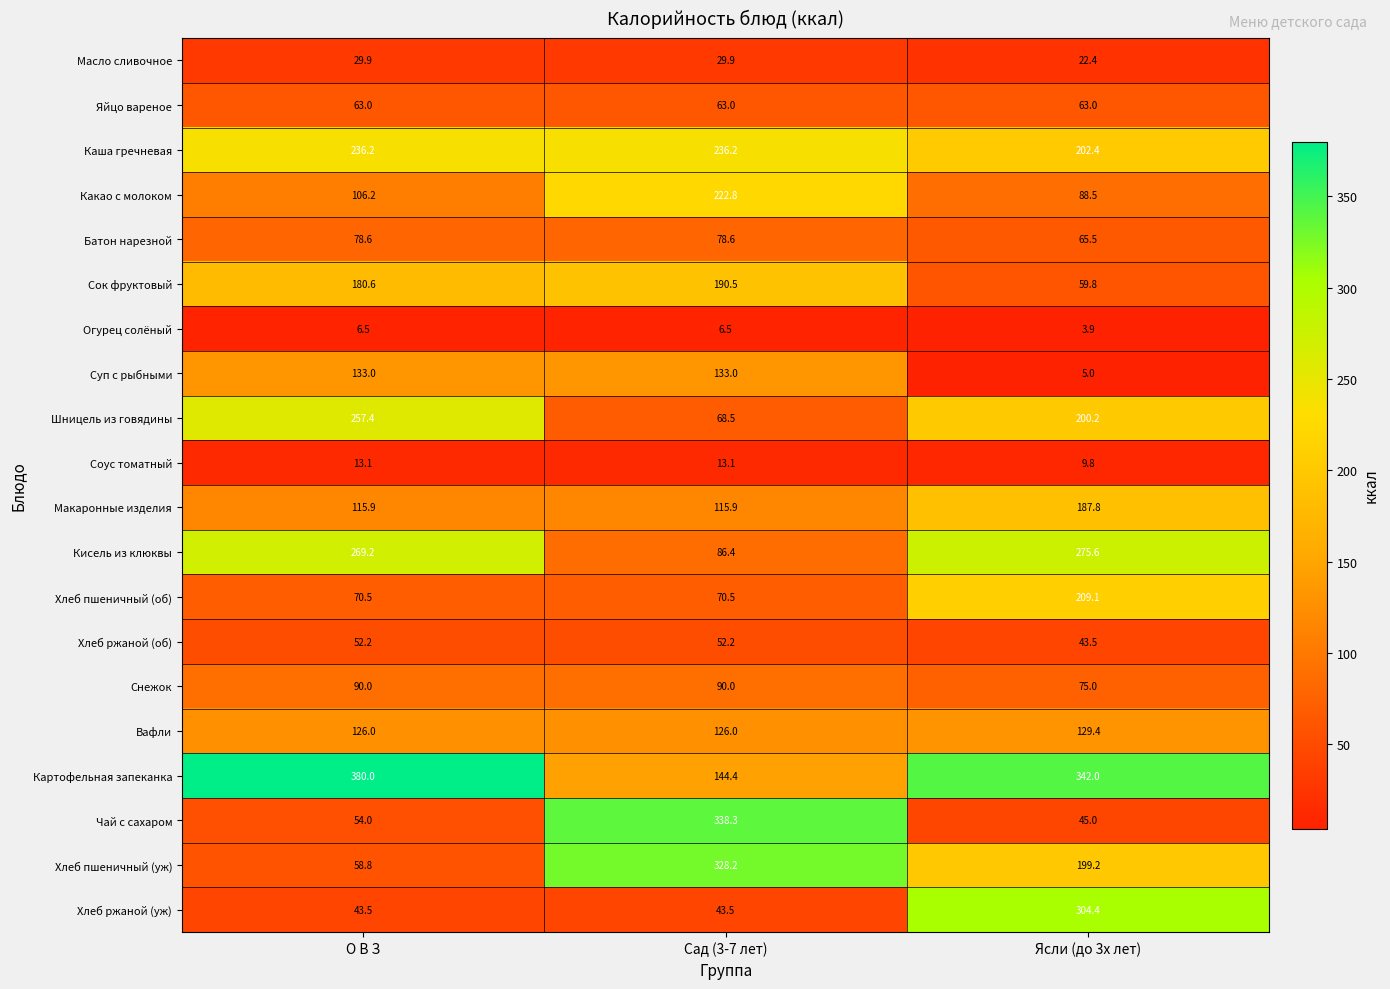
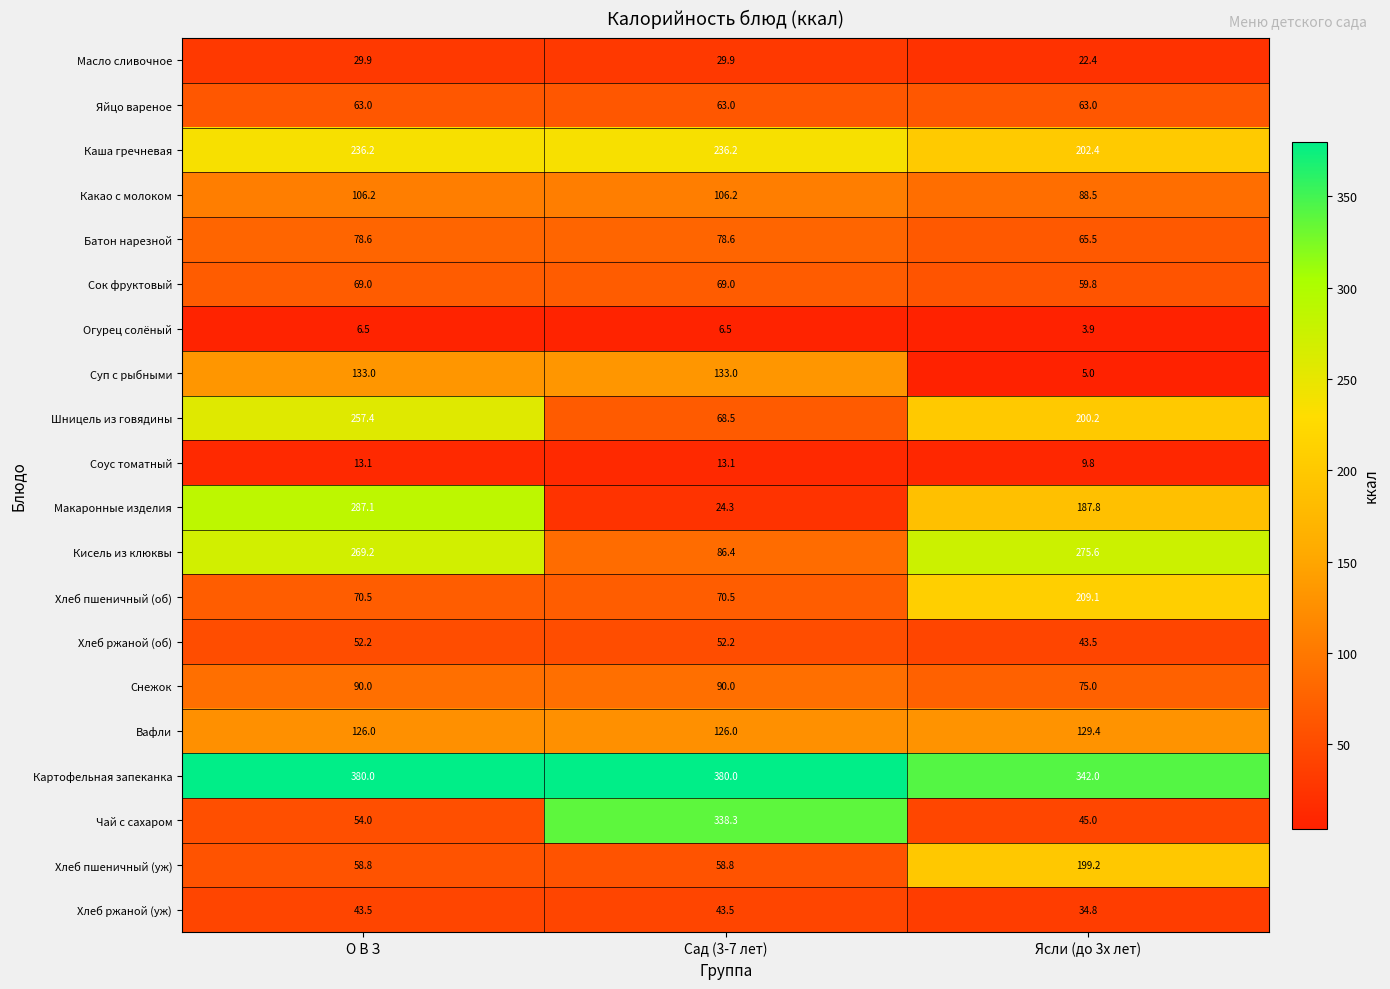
Какао с молоком, Сад (3-7 лет): 222.8 -> 106.2
Сок фруктовый, О В З: 180.6 -> 69.0
Сок фруктовый, Сад (3-7 лет): 190.5 -> 69.0
Макаронные изделия, О В З: 115.9 -> 287.1
Макаронные изделия, Сад (3-7 лет): 115.9 -> 24.3
Картофельная запеканка, Сад (3-7 лет): 144.4 -> 380.0
Хлеб пшеничный (уж), Сад (3-7 лет): 328.2 -> 58.8
Хлеб ржаной (уж), Ясли (до 3х лет): 304.4 -> 34.8
